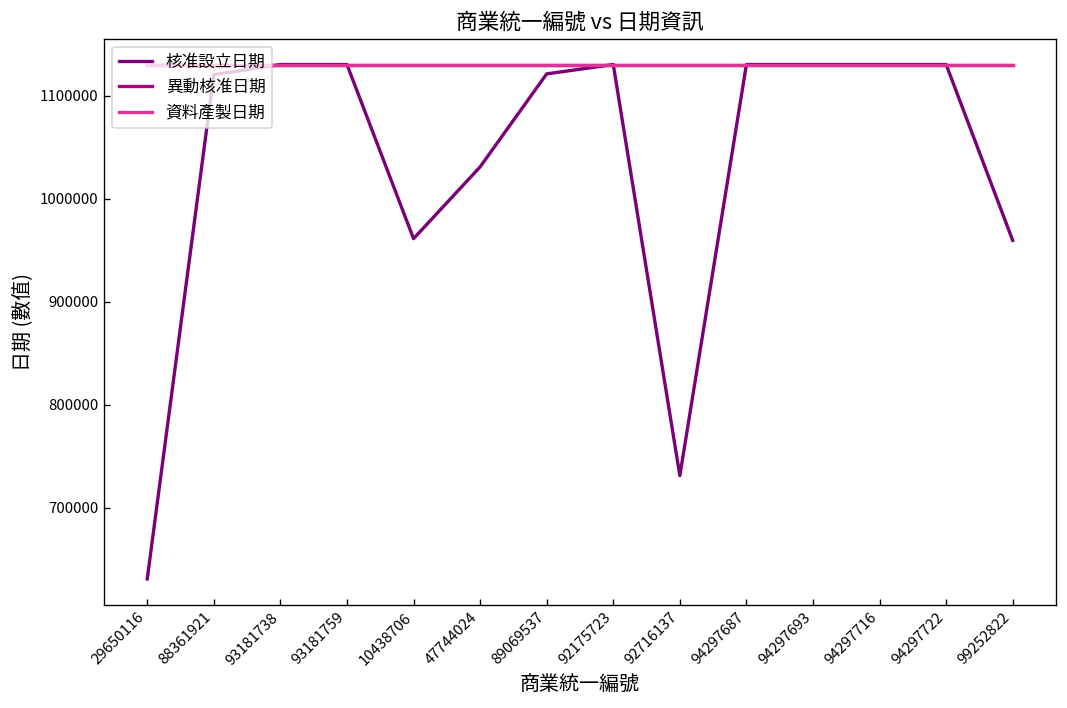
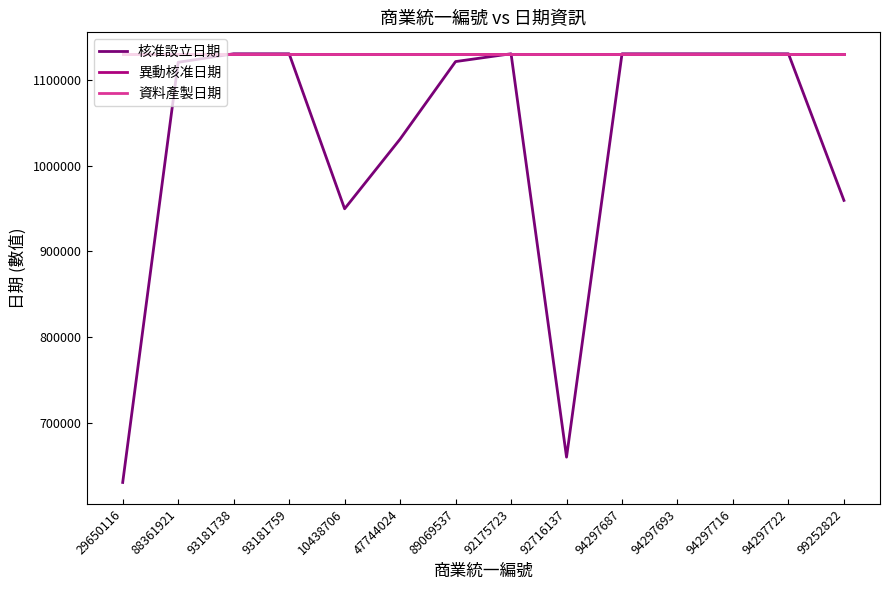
核准設立日期, 10438706: 960000 -> 950000
核准設立日期, 92716137: 730000 -> 660000
